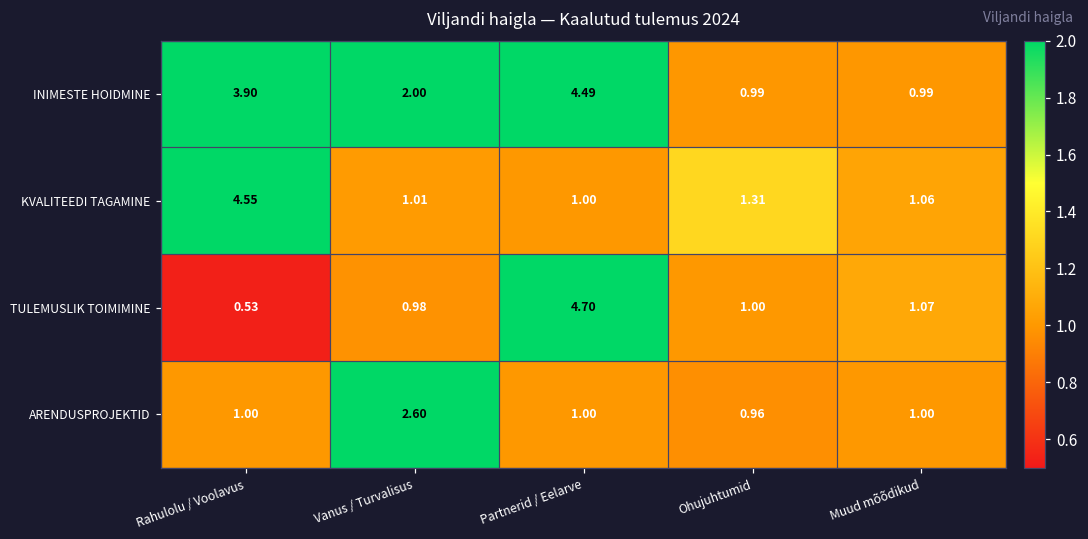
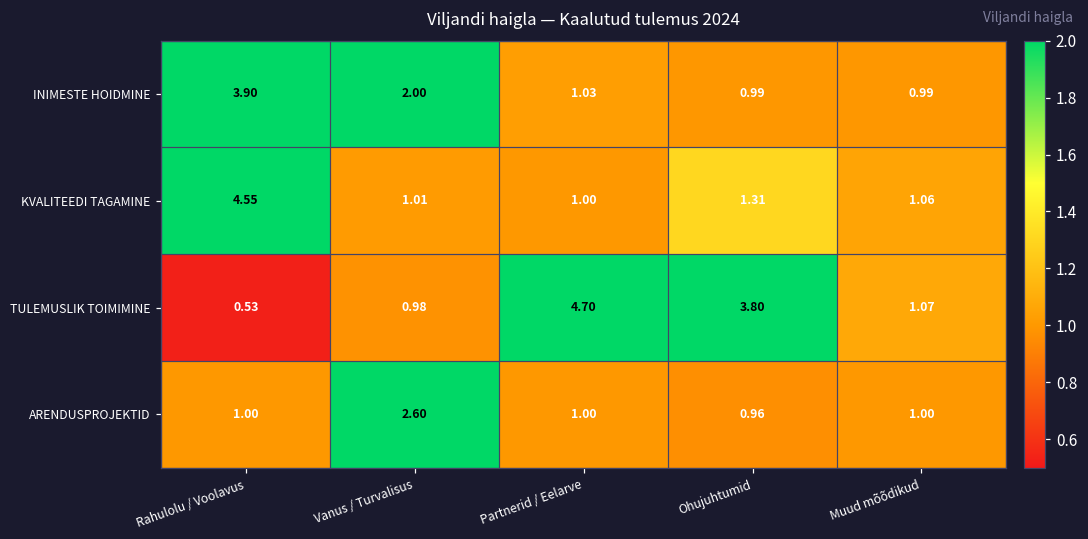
INIMESTE HOIDMINE, Partnerid / Eelarve: 4.49 -> 1.03
TULEMUSLIK TOIMIMINE, Ohujuhtumid: 1.00 -> 3.80
